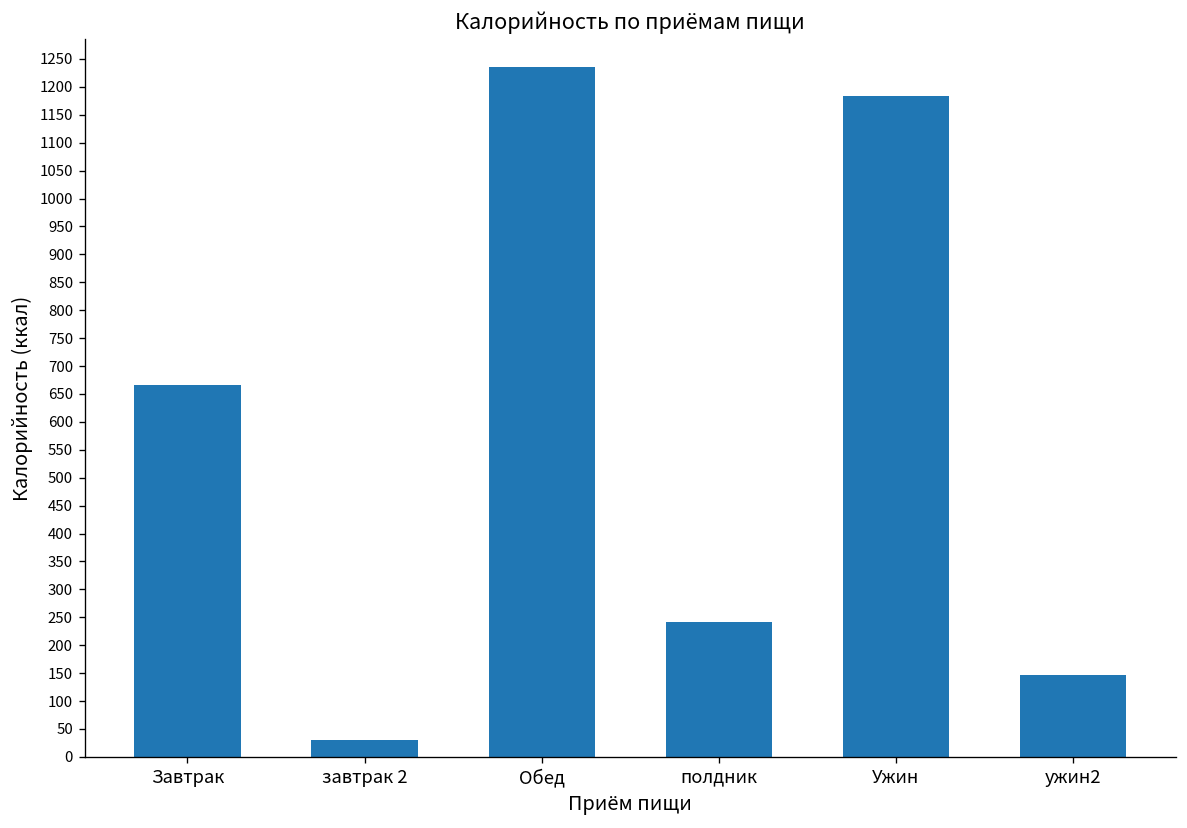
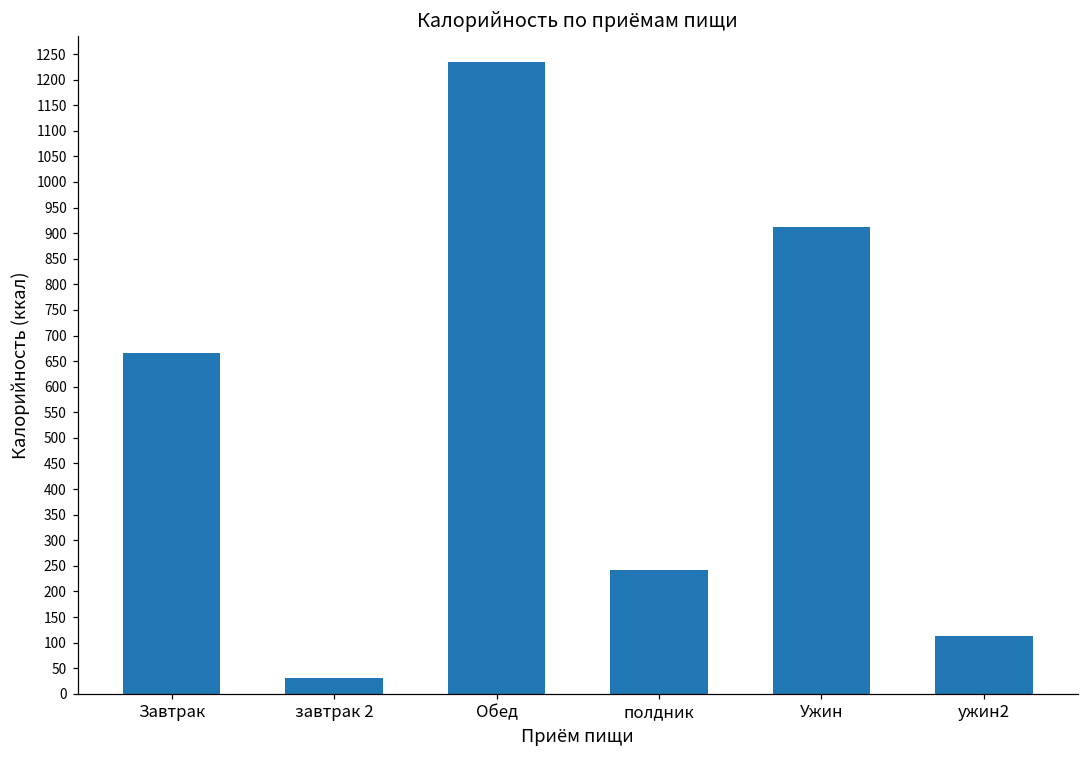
Ужин: 1180 -> 910
ужин2: 150 -> 110
